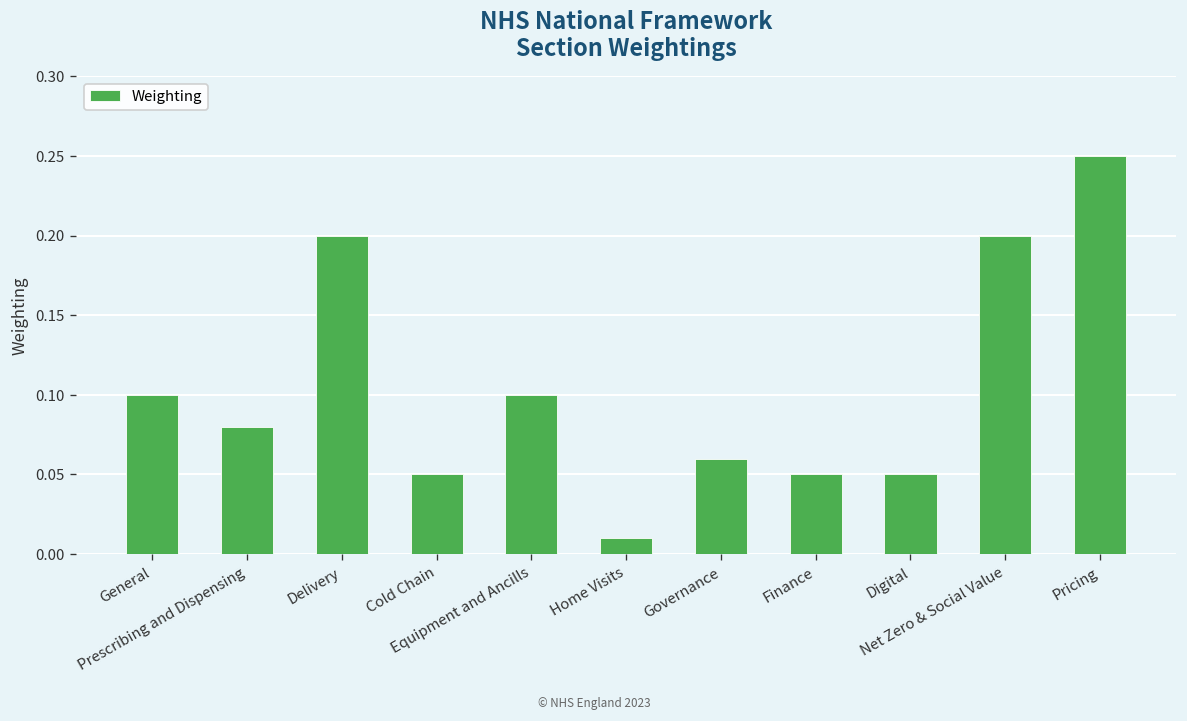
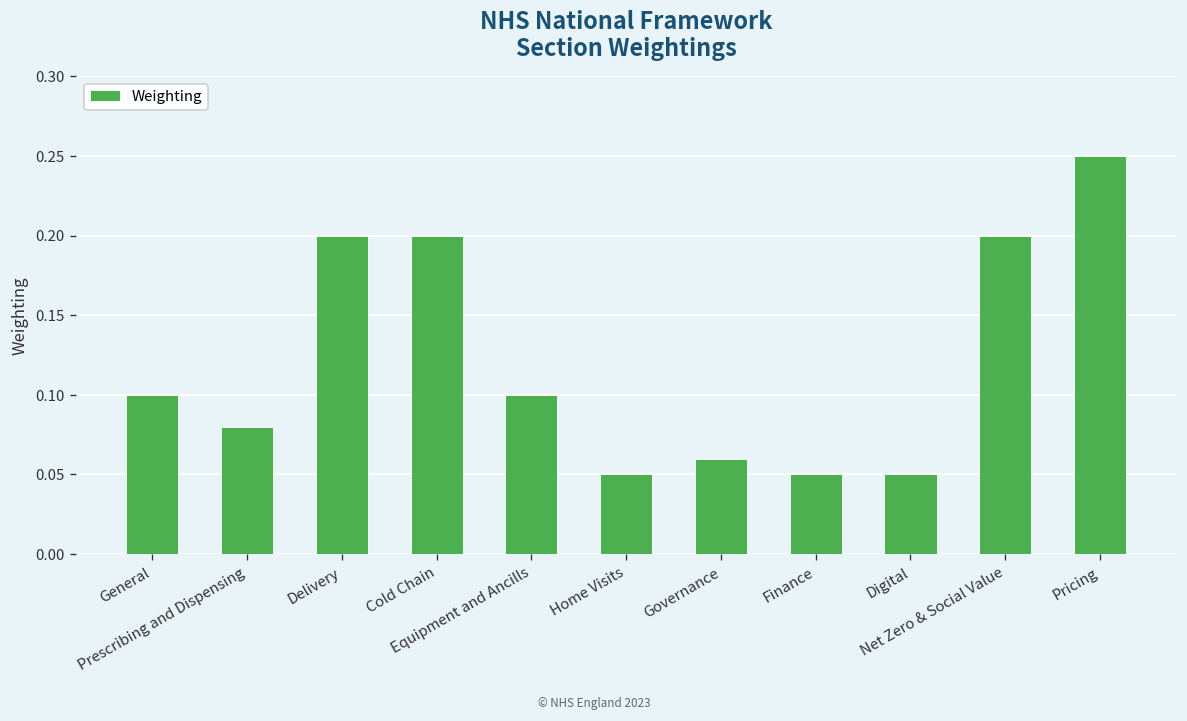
Cold Chain: 0.05 -> 0.20
Home Visits: 0.01 -> 0.05
